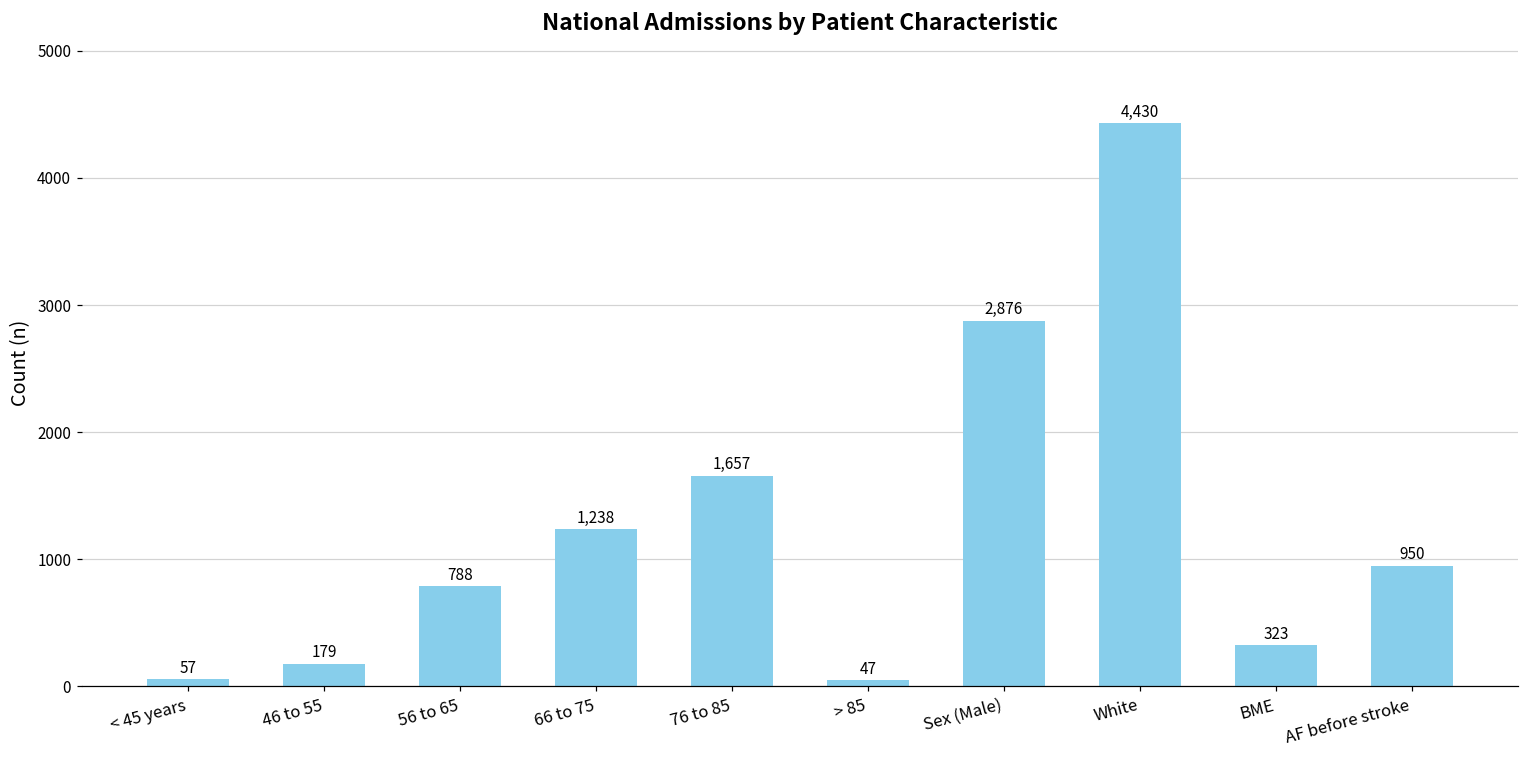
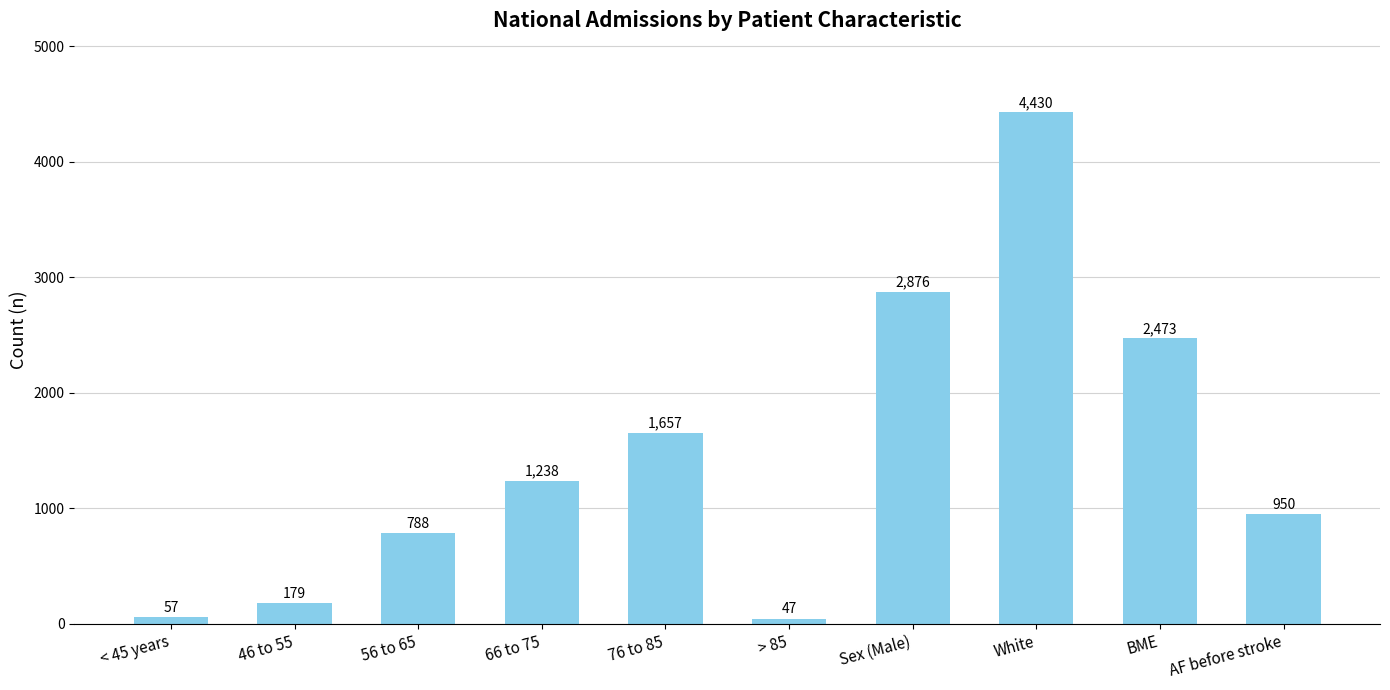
BME: 323 -> 2,473
